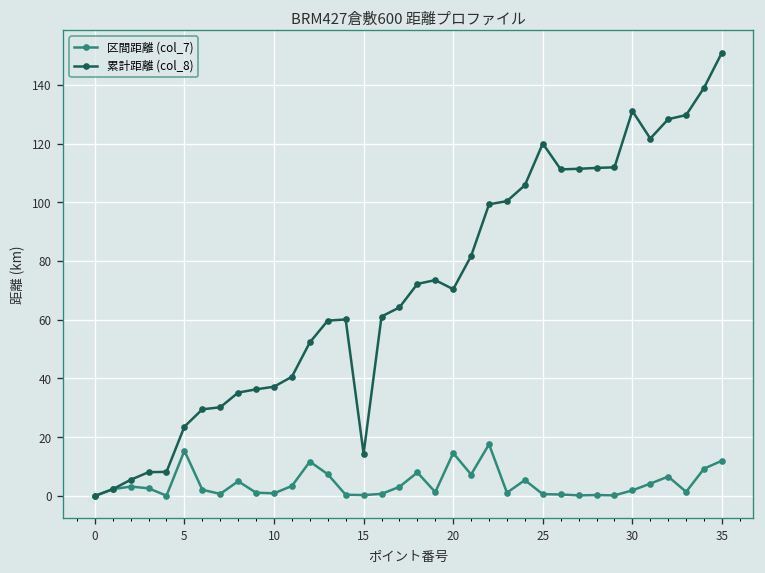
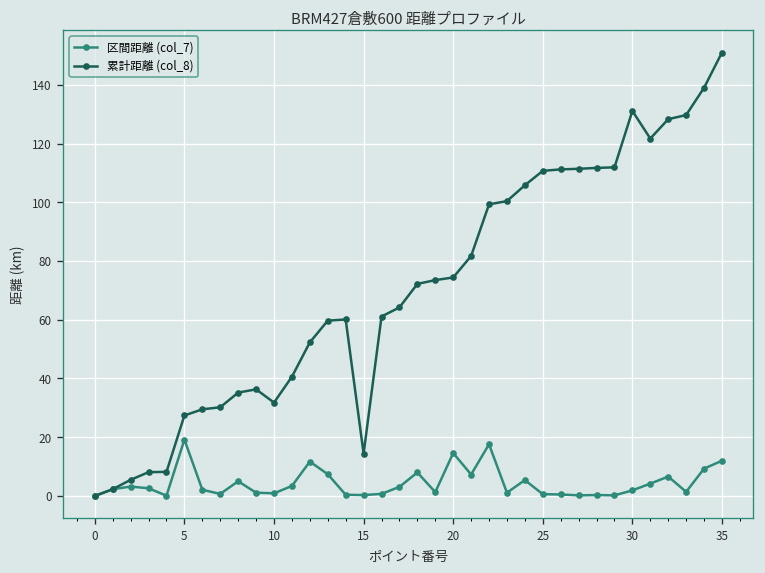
区間距離 (col_7), 5: 15 -> 19
累計距離 (col_8), 5: 24 -> 27
累計距離 (col_8), 10: 37 -> 32
累計距離 (col_8), 20: 70 -> 74
累計距離 (col_8), 25: 120 -> 111
